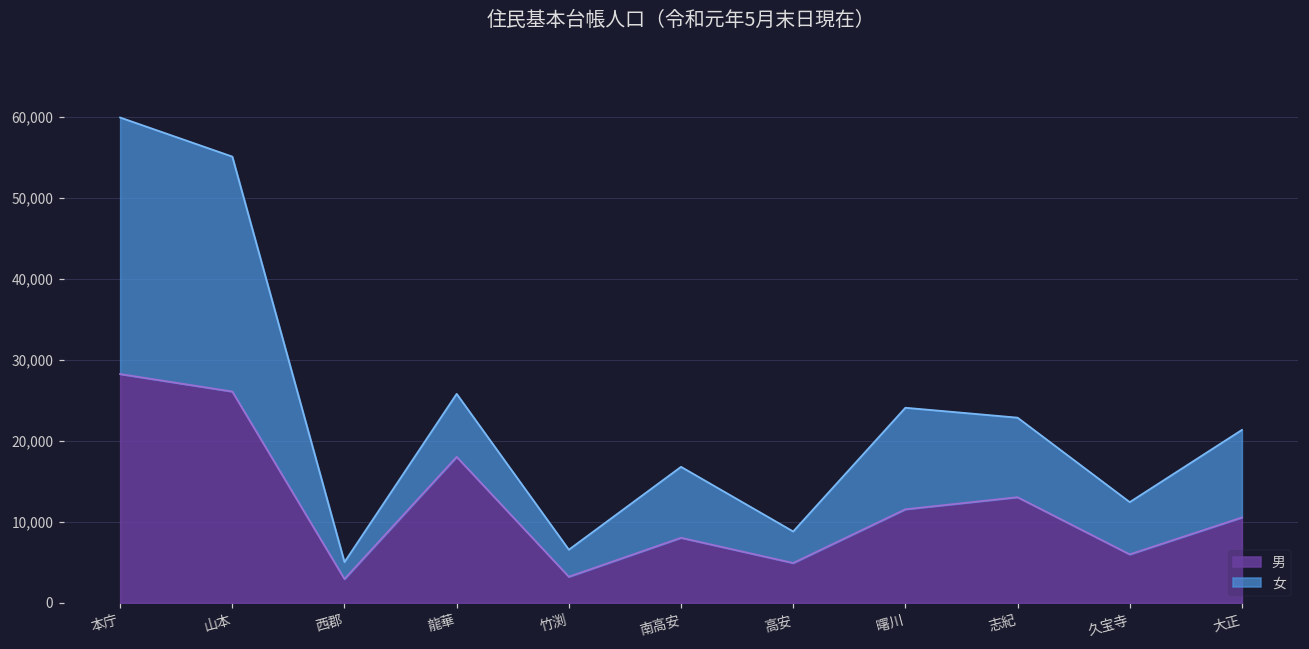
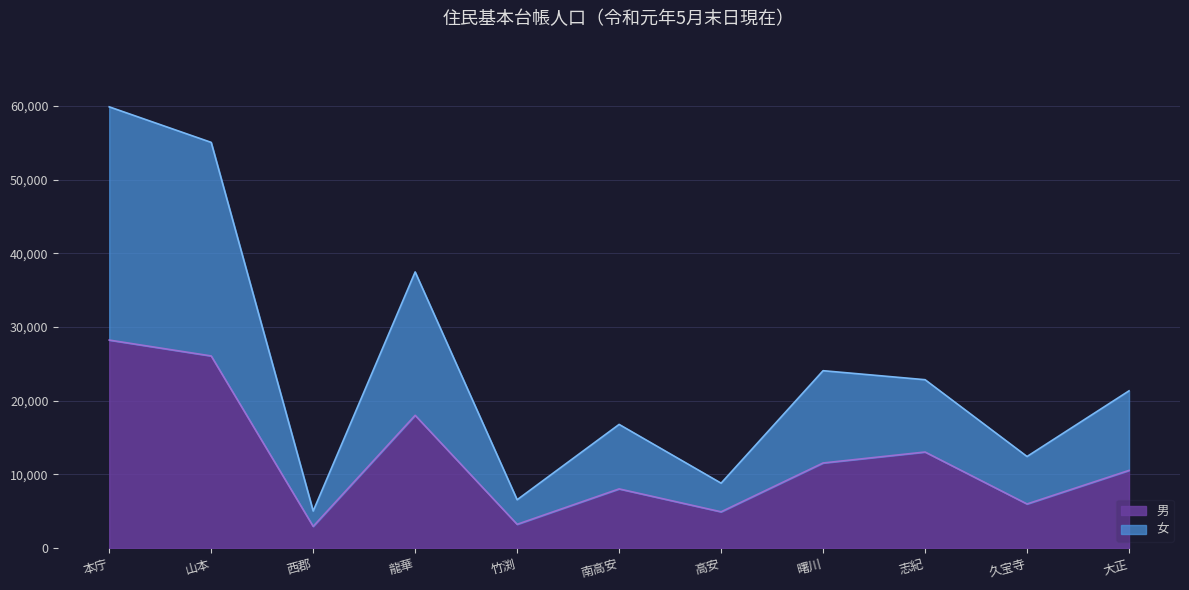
女, 龍華: 8,000 -> 19,000
